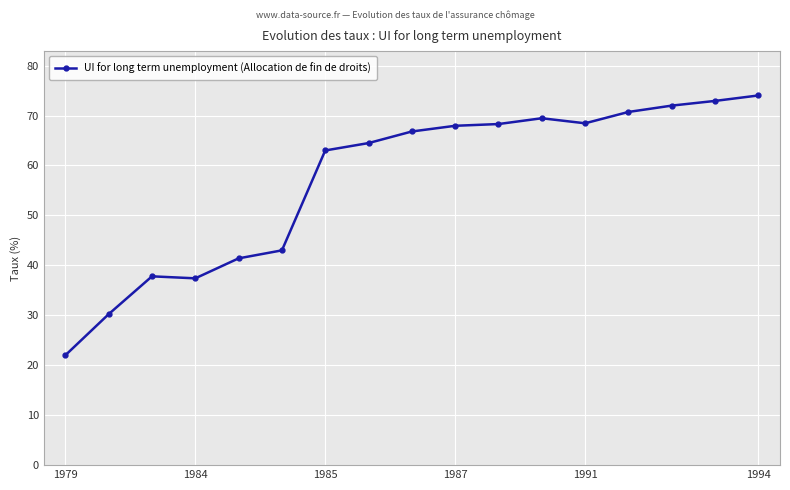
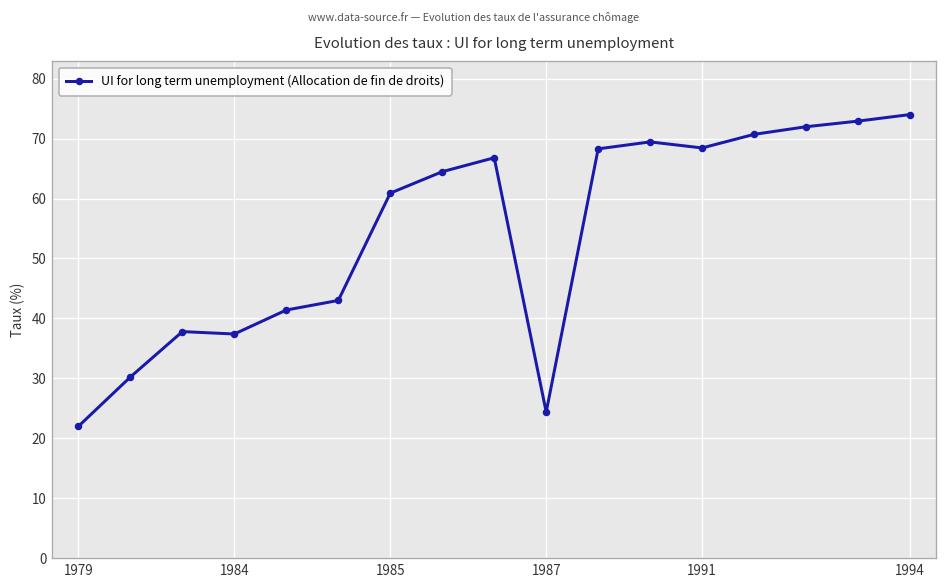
1985: 63 -> 61
1987: 68 -> 24
